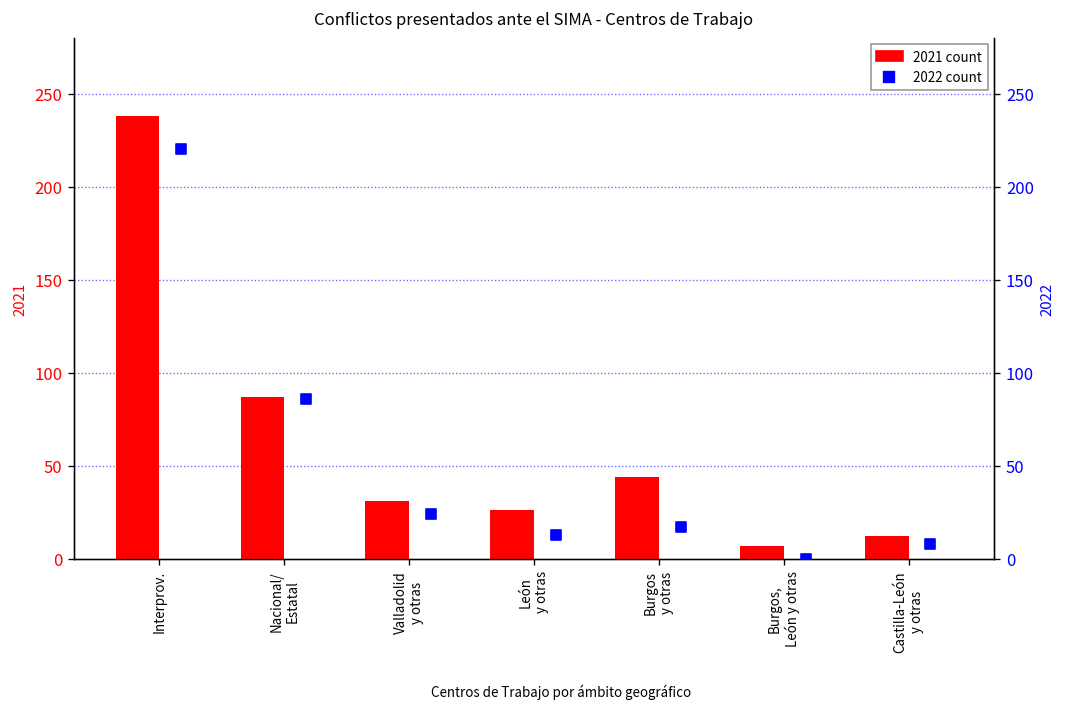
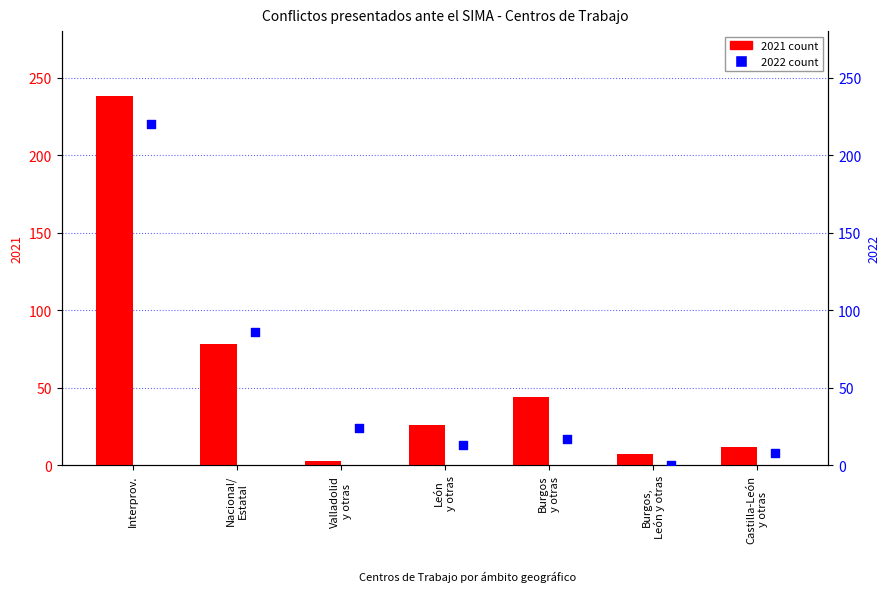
2021 count, Nacional/ Estatal: 87 -> 78
2021 count, Valladolid y otras: 31 -> 3
